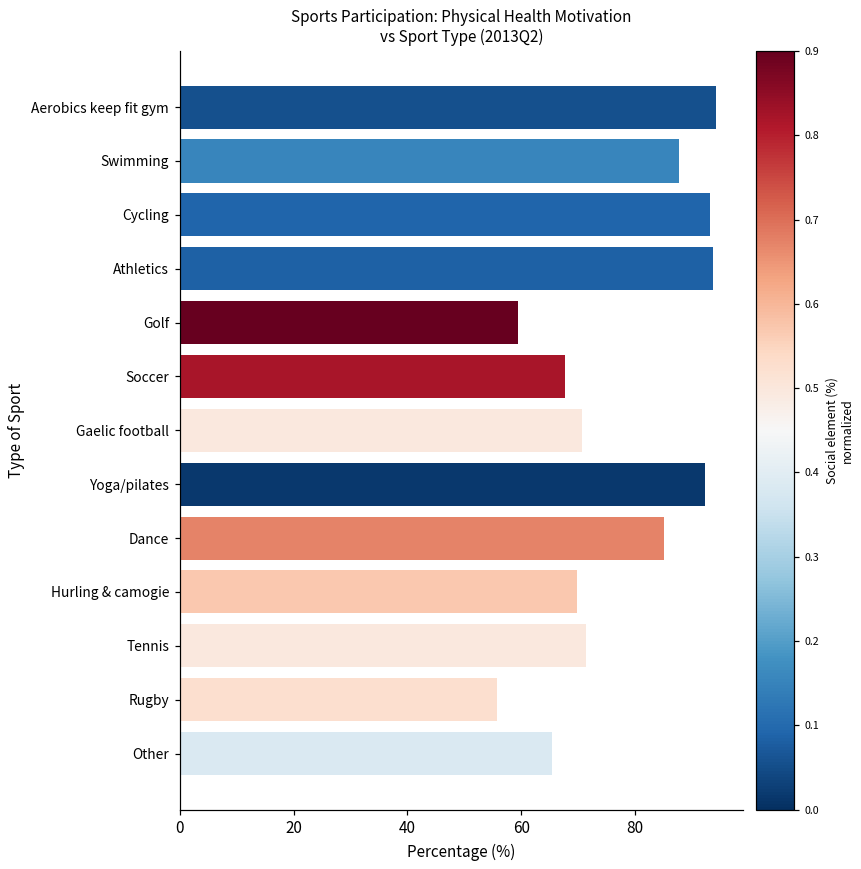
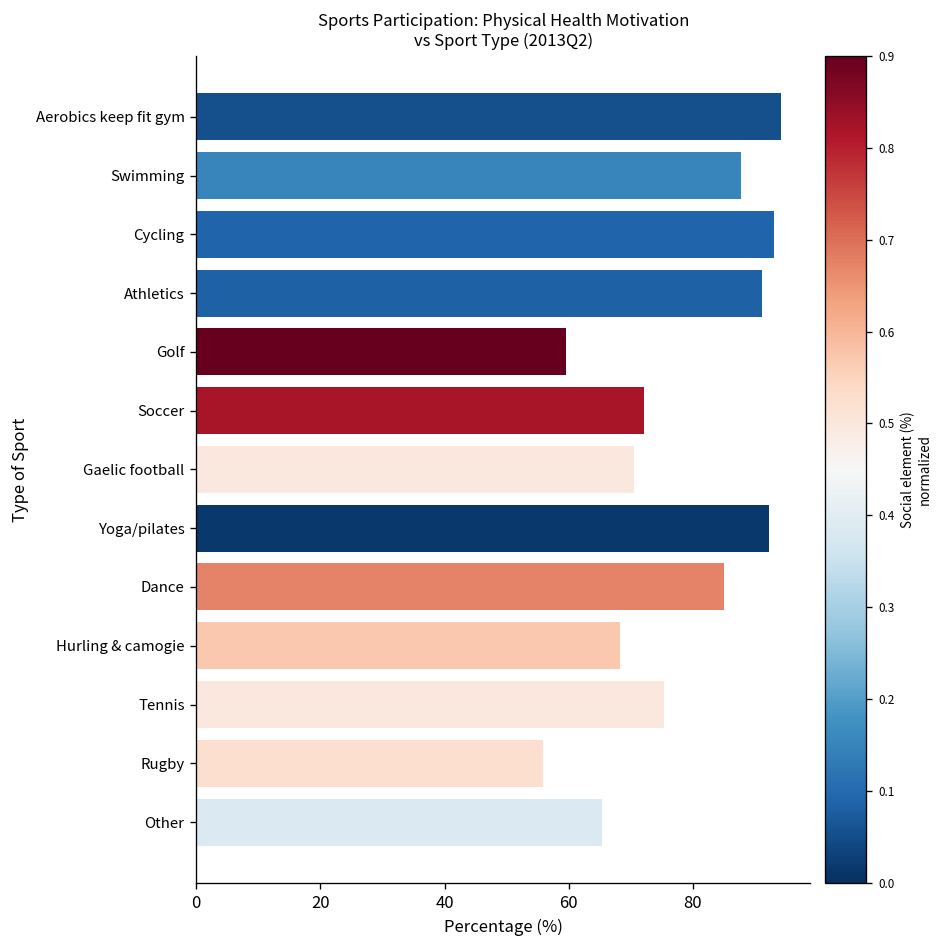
Athletics: 94 -> 91
Soccer: 68 -> 72
Hurling & camogie: 70 -> 68
Tennis: 71 -> 75
